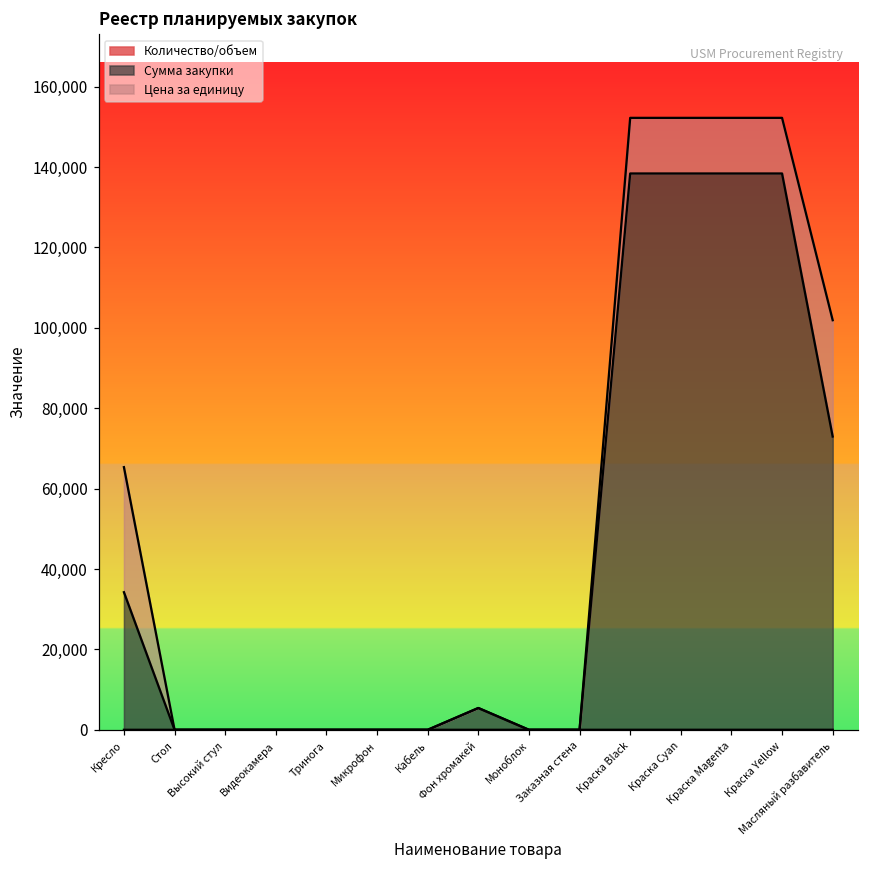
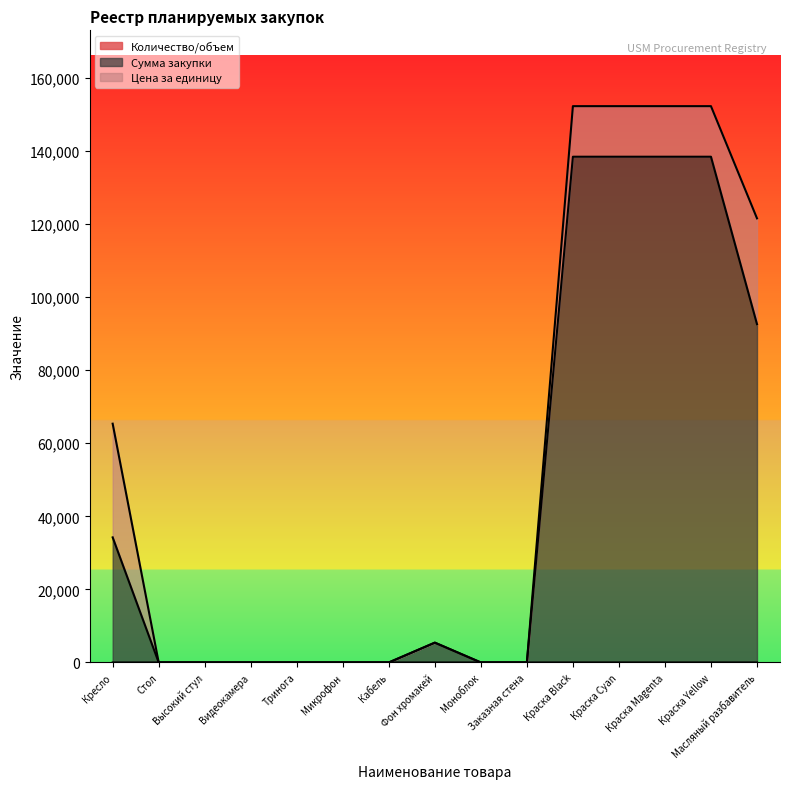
Сумма закупки, Масляный разбавитель: 73,000 -> 93,000
